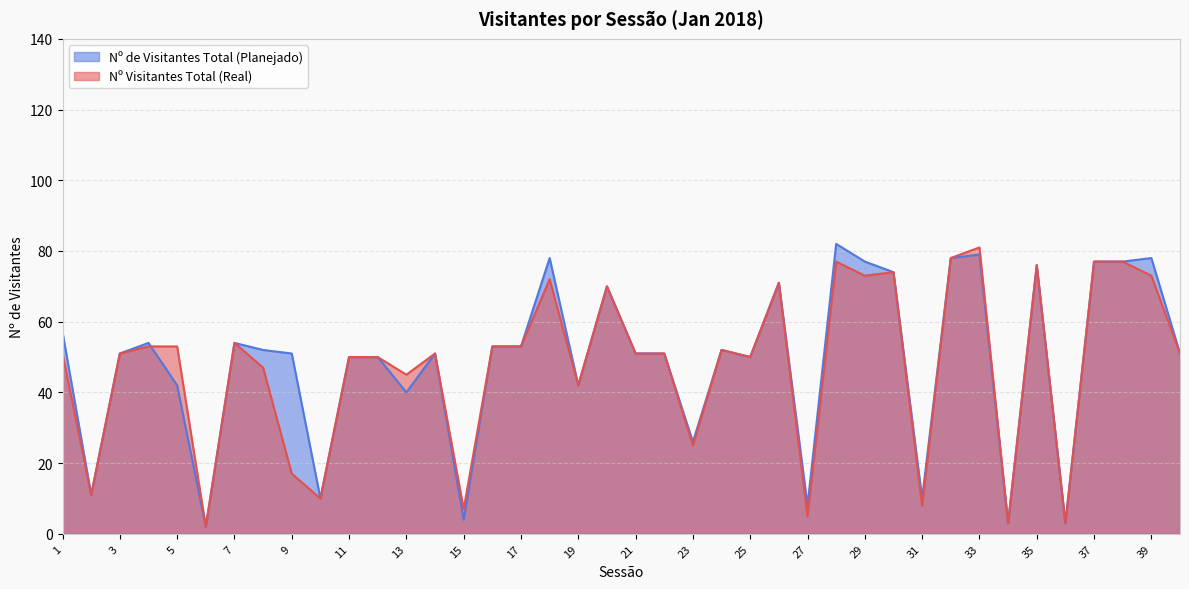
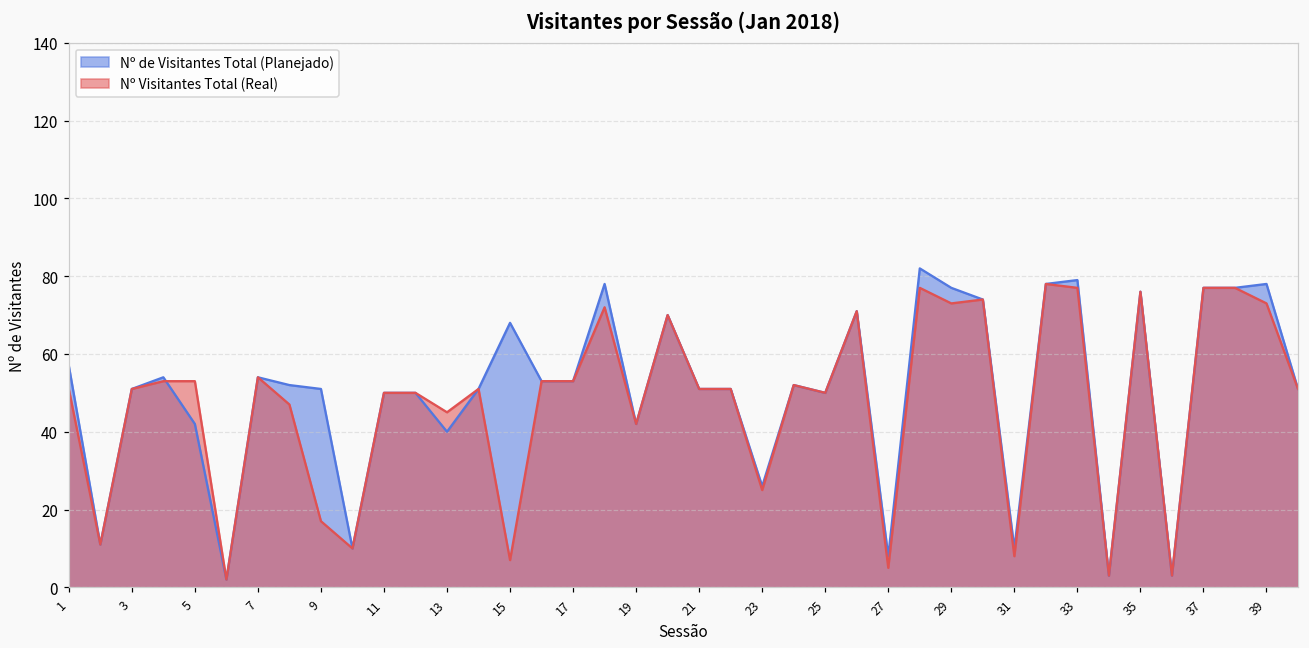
Nº de Visitantes Total (Planejado), 15: 4 -> 68
Nº Visitantes Total (Real), 33: 81 -> 77
